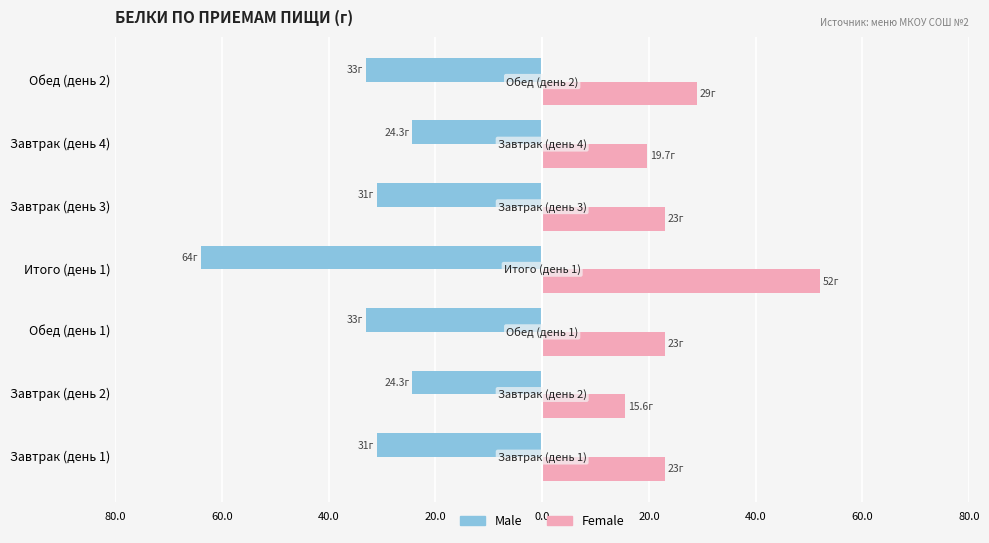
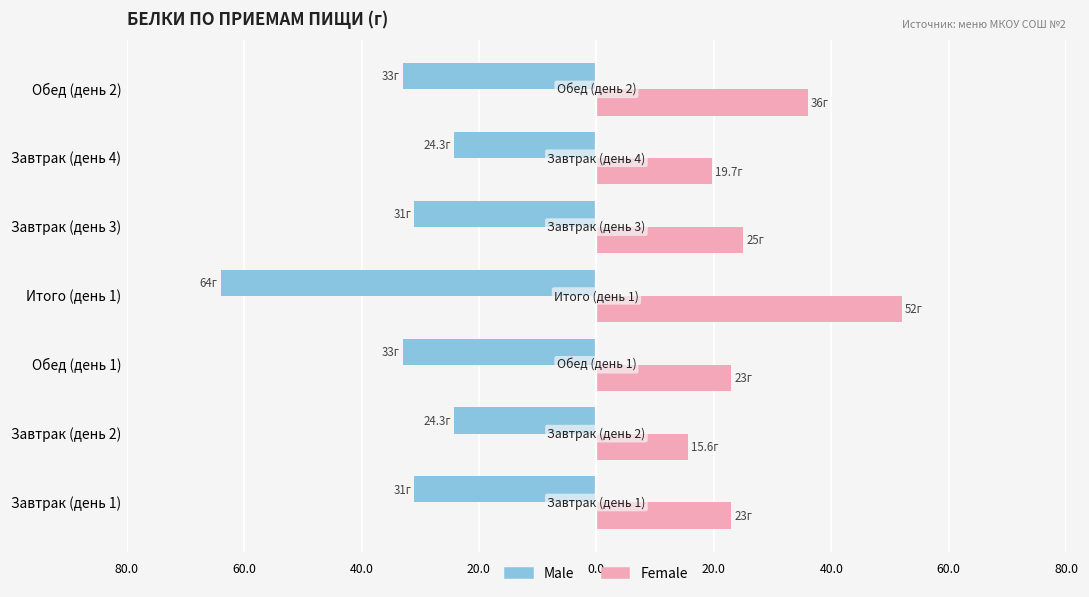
Female, Обед (день 2): 29г -> 36г
Female, Завтрак (день 3): 23г -> 25г
